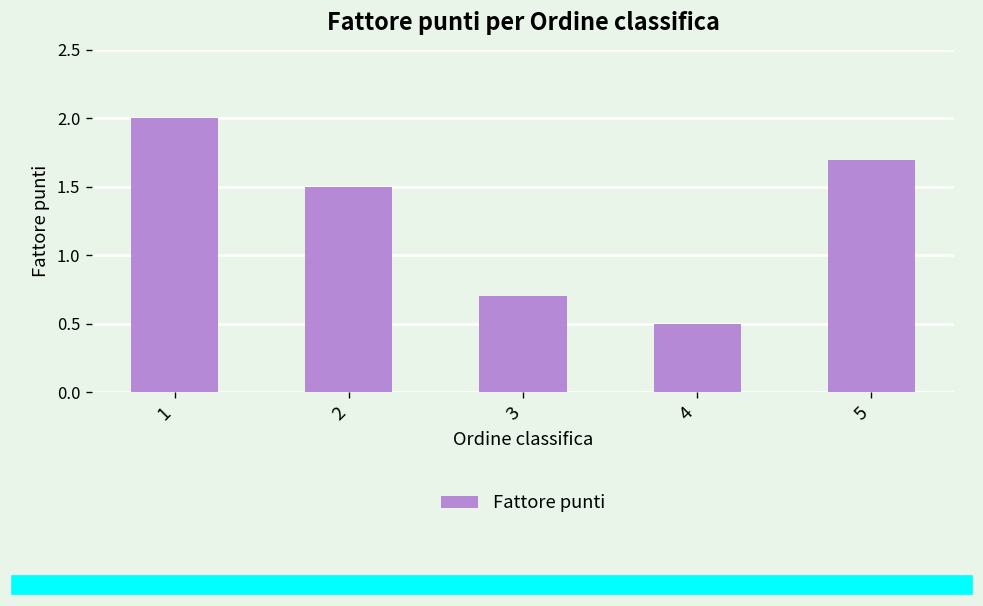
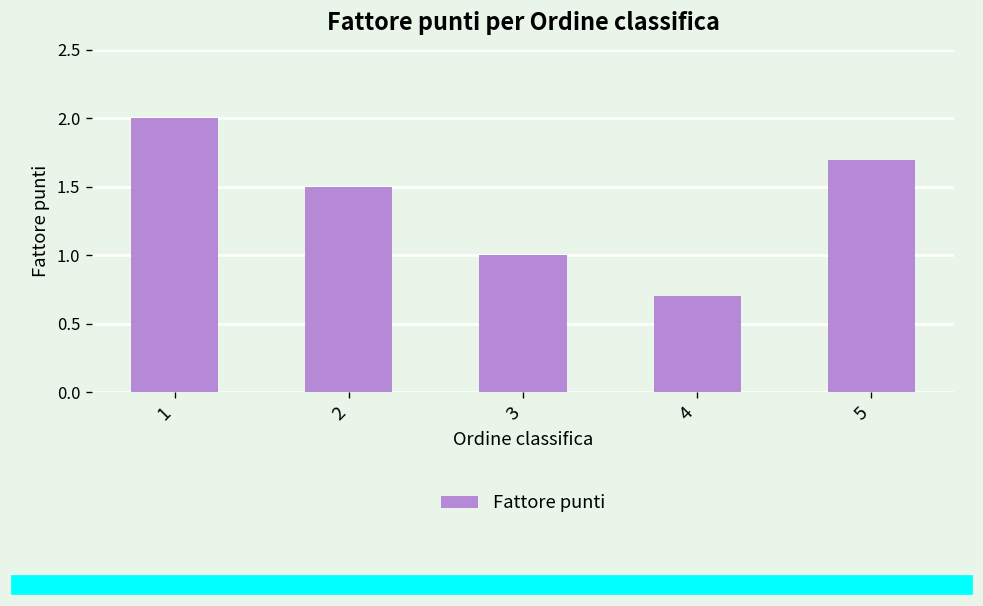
3: 0.7 -> 1.0
4: 0.5 -> 0.7
